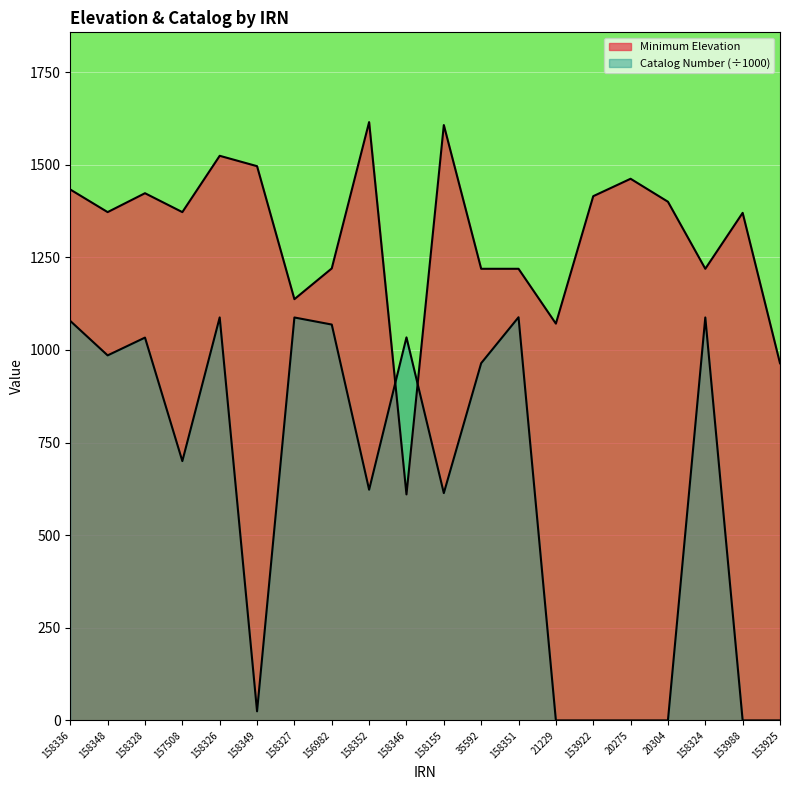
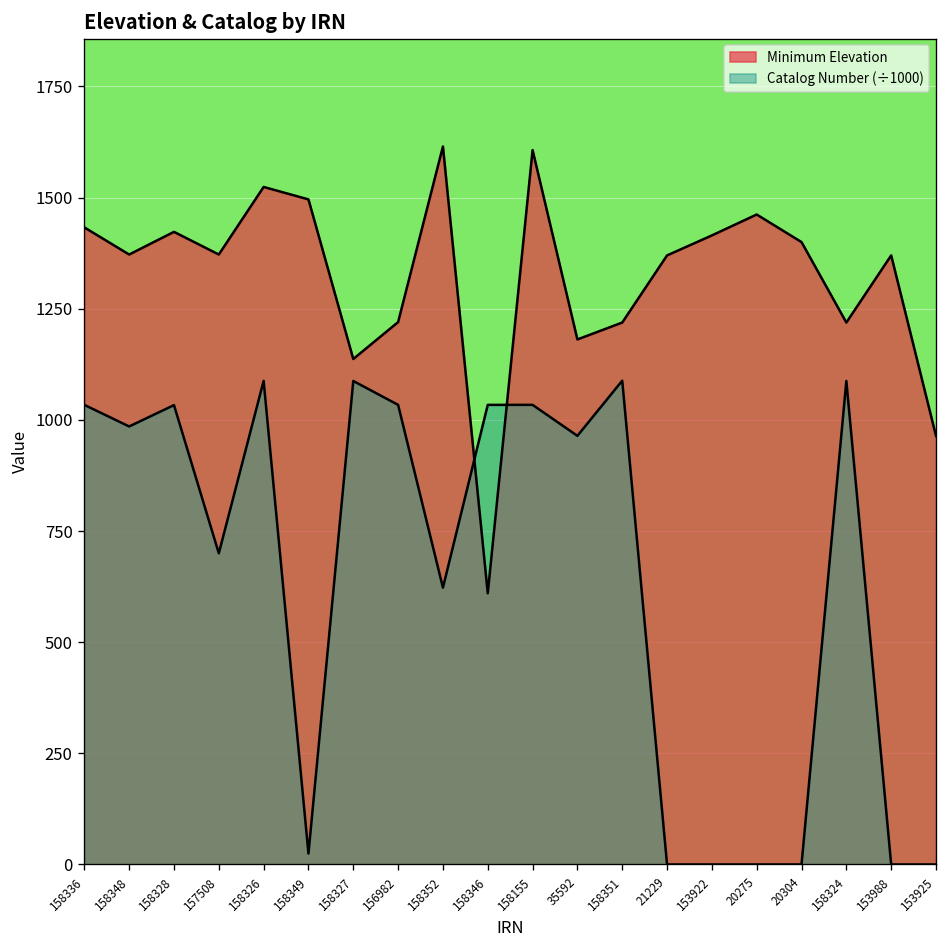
Catalog Number (÷1000), 158336: 1080 -> 1030
Catalog Number (÷1000), 156982: 1070 -> 1030
Catalog Number (÷1000), 158155: 610 -> 1030
Minimum Elevation, 35592: 1220 -> 1180
Minimum Elevation, 21229: 1070 -> 1370
